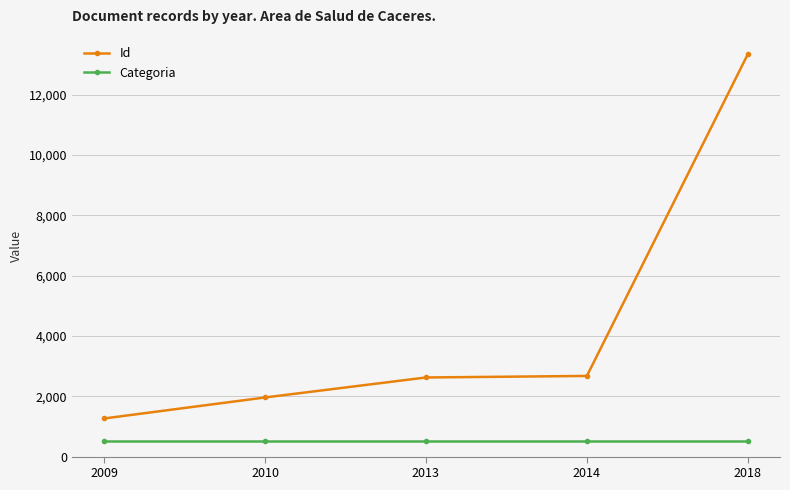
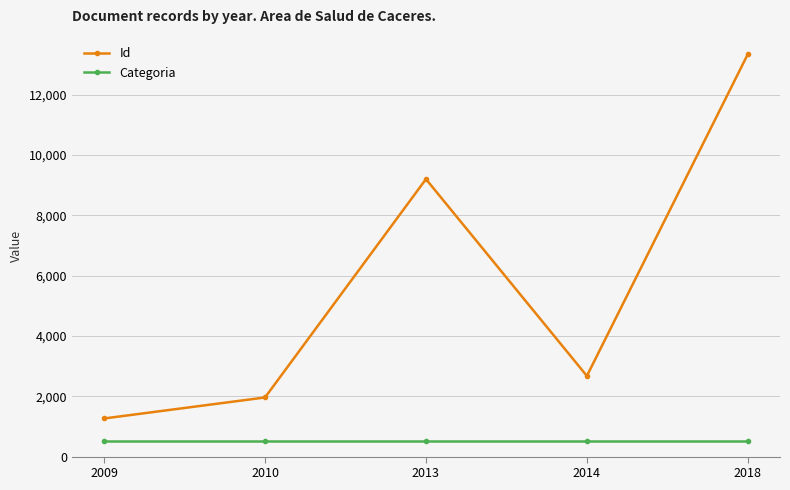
Id, 2013: 2,600 -> 9,200
